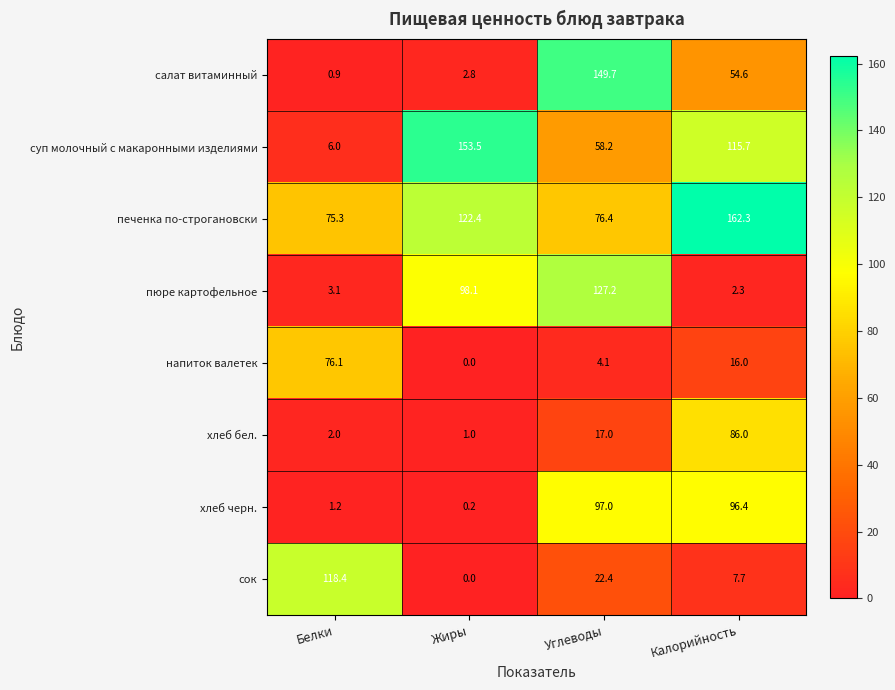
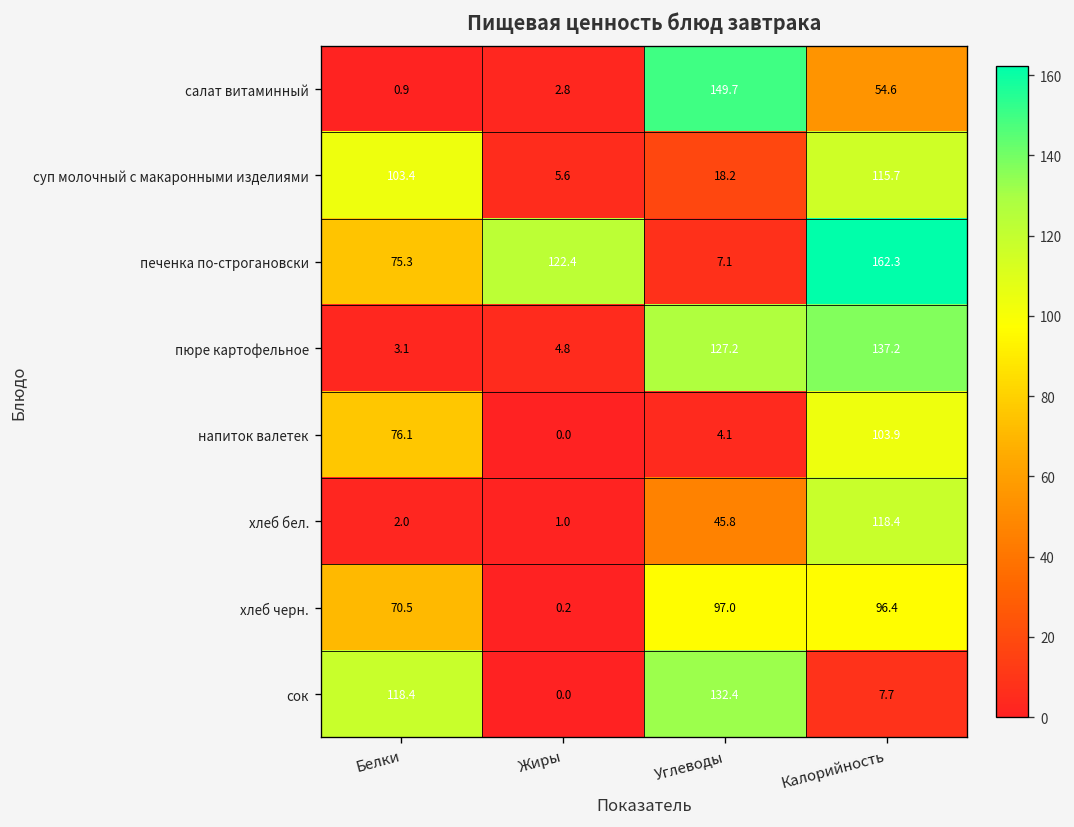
суп молочный с макаронными изделиями, Белки: 6.0 -> 103.4
суп молочный с макаронными изделиями, Жиры: 153.5 -> 5.6
суп молочный с макаронными изделиями, Углеводы: 58.2 -> 18.2
печенка по-строгановски, Углеводы: 76.4 -> 7.1
пюре картофельное, Жиры: 98.1 -> 4.8
пюре картофельное, Калорийность: 2.3 -> 137.2
напиток валетек, Калорийность: 16.0 -> 103.9
хлеб бел., Углеводы: 17.0 -> 45.8
хлеб бел., Калорийность: 86.0 -> 118.4
хлеб черн., Белки: 1.2 -> 70.5
сок, Углеводы: 22.4 -> 132.4
